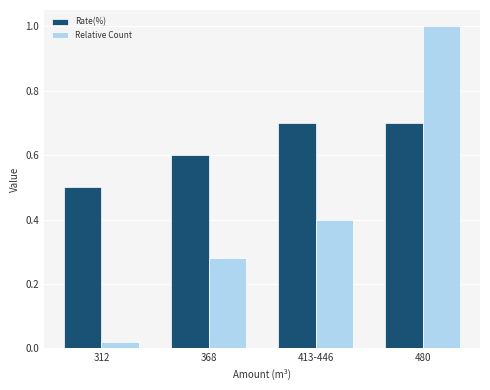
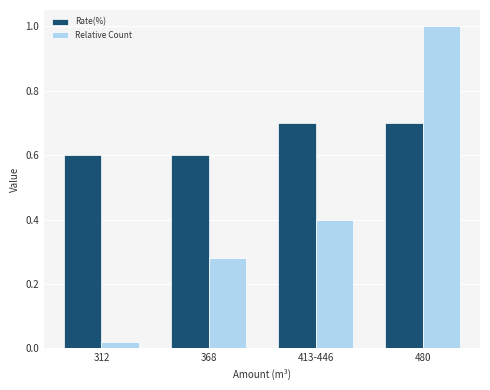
Rate(%), 312: 0.5 -> 0.6
